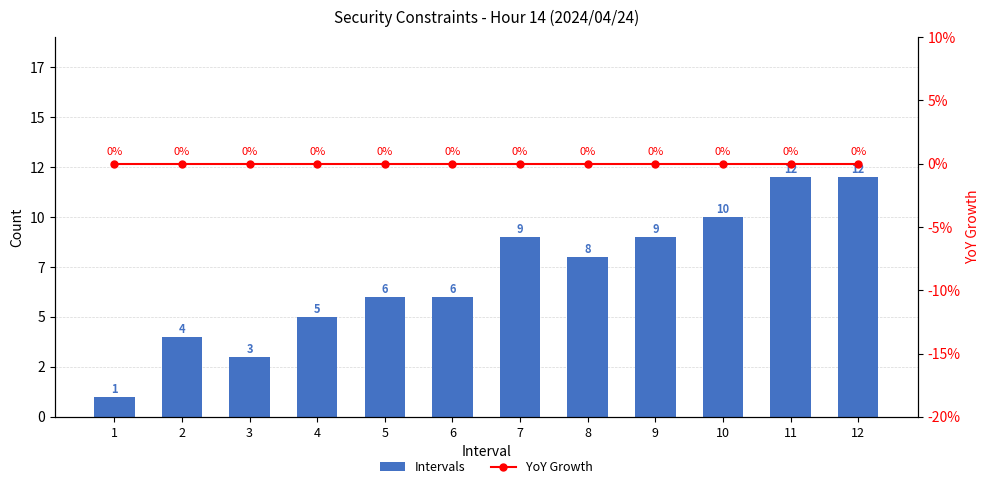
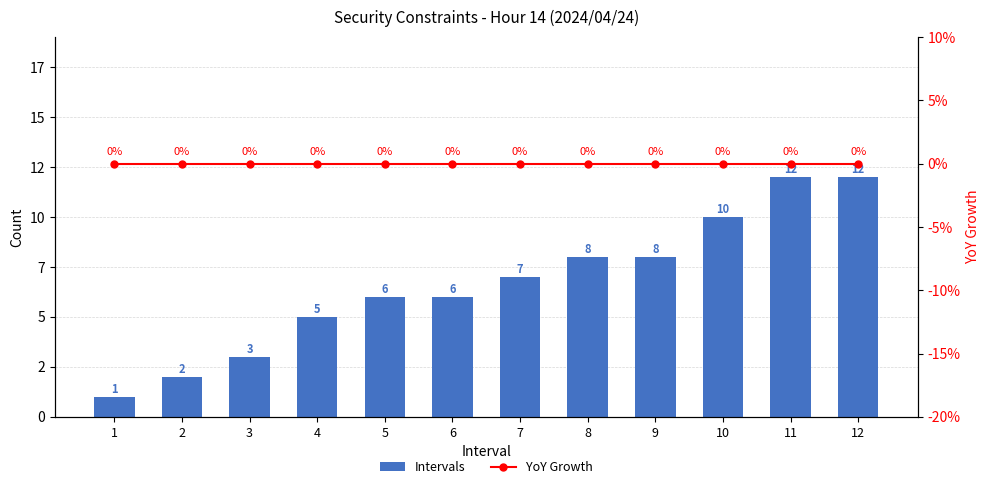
Intervals, 2: 4 -> 2
Intervals, 7: 9 -> 7
Intervals, 9: 9 -> 8
